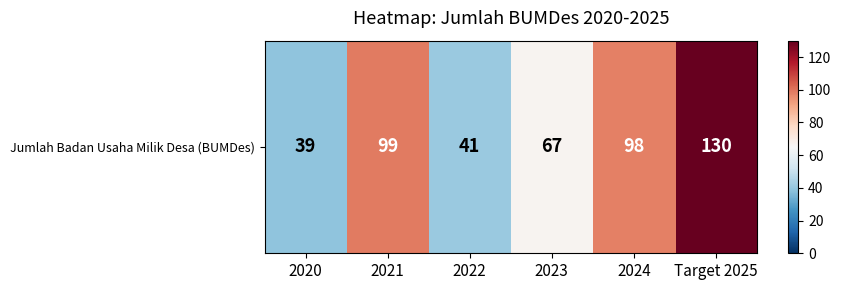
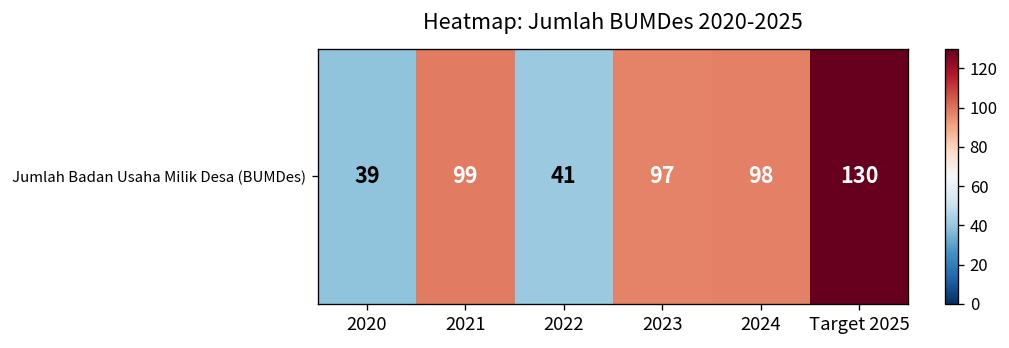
Jumlah Badan Usaha Milik Desa (BUMDes), 2023: 67 -> 97
